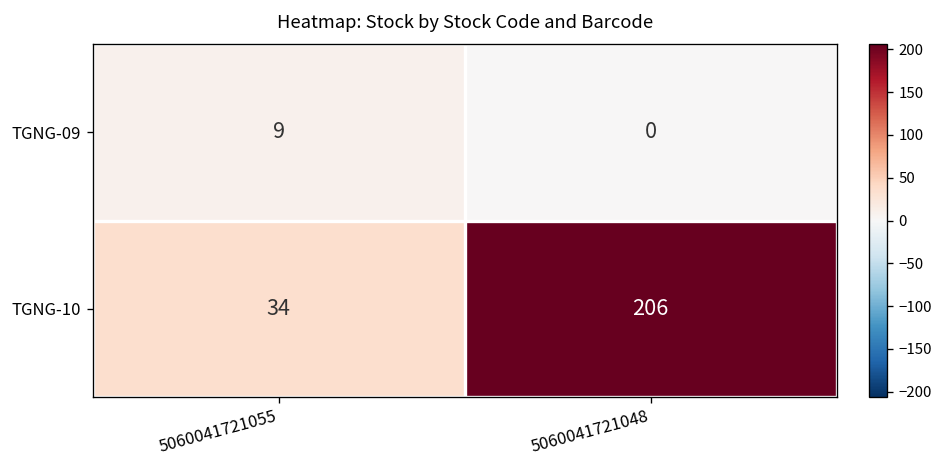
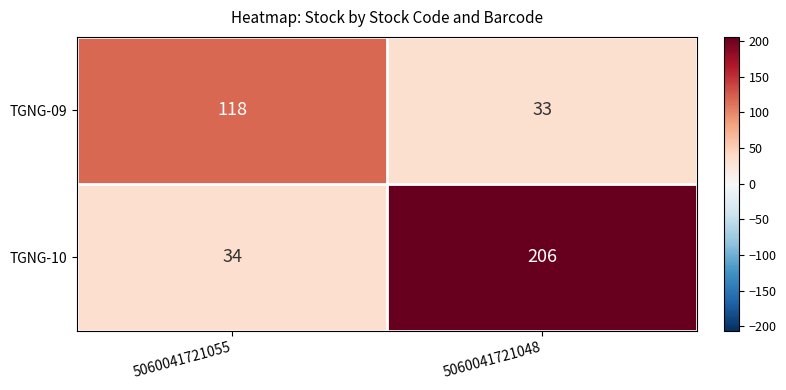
TGNG-09, 5060041721055: 9 -> 118
TGNG-09, 5060041721048: 0 -> 33
